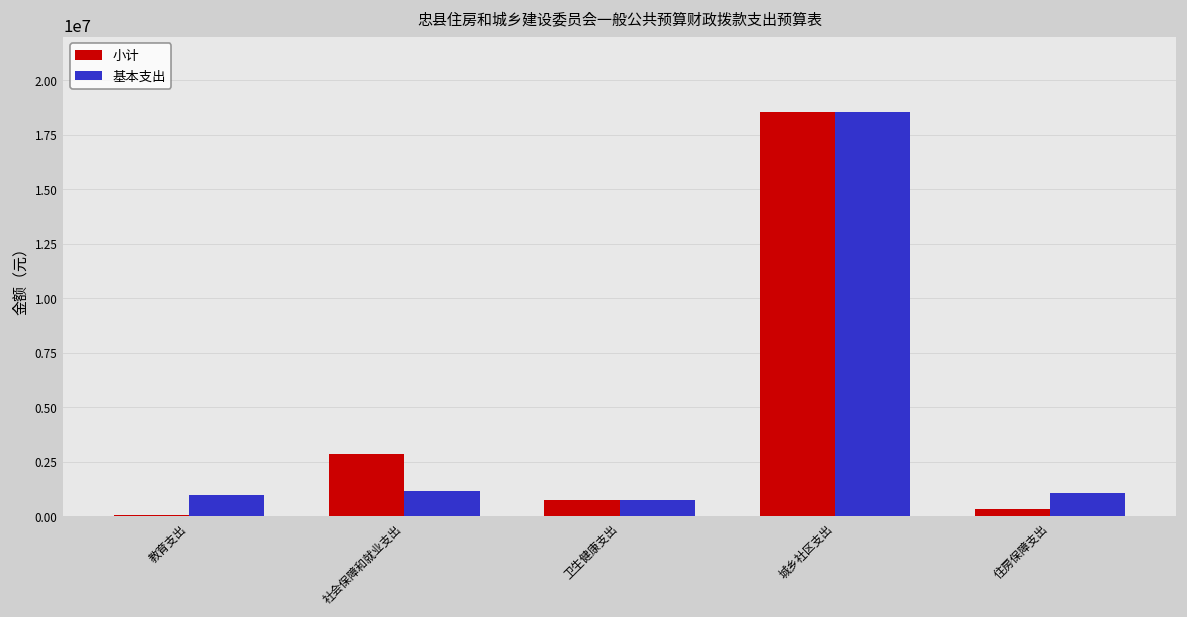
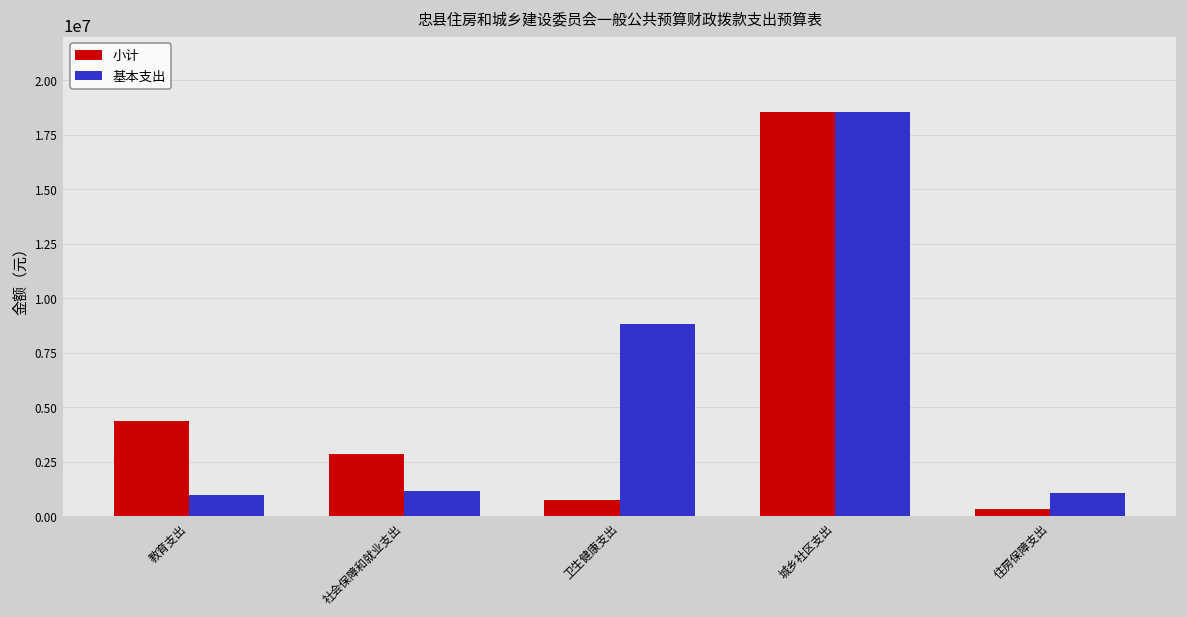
小计, 教育支出: 100000 -> 4400000
基本支出, 卫生健康支出: 800000 -> 8800000
